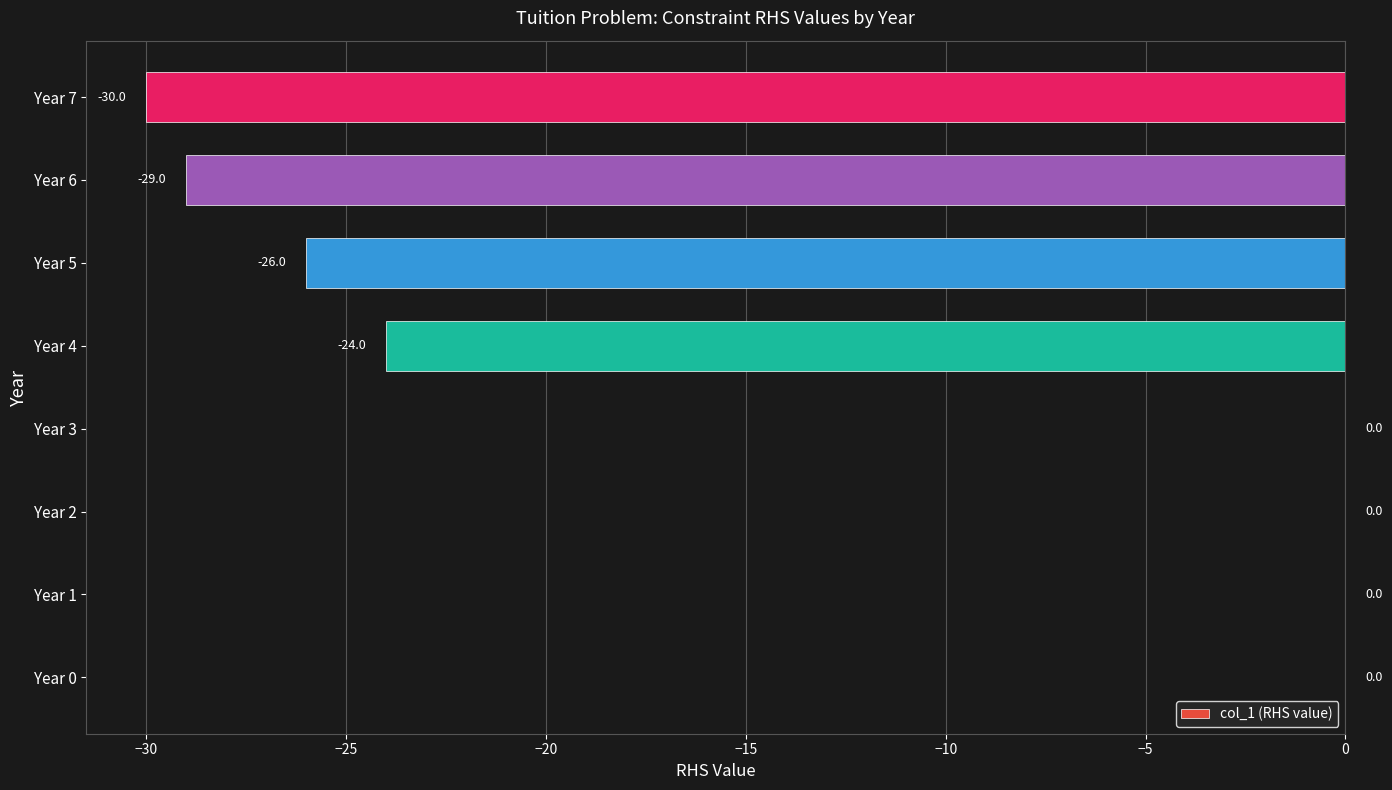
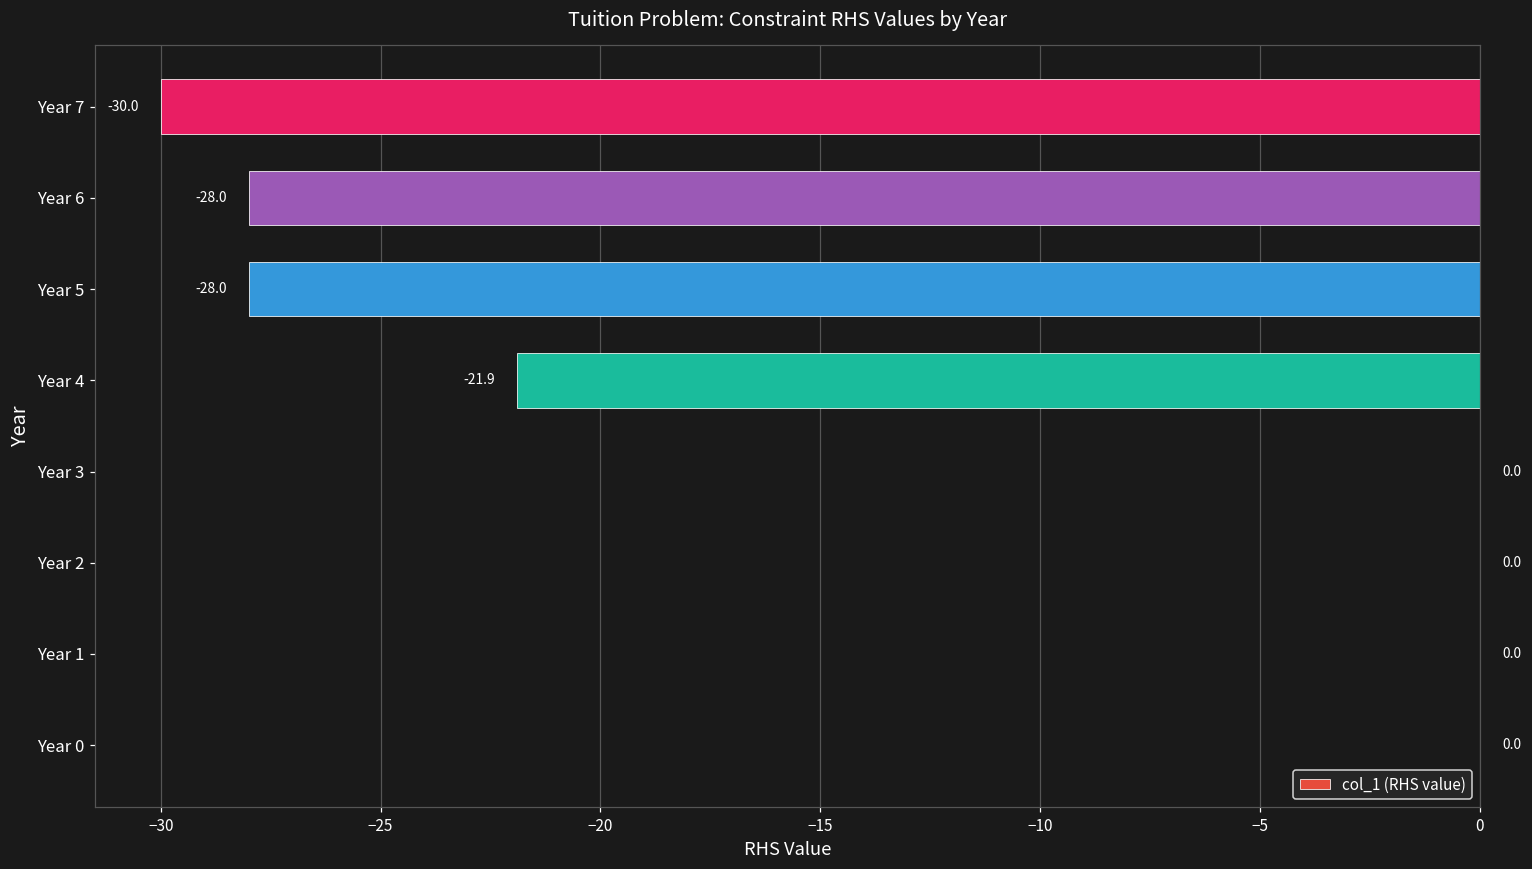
Year 6: -29.0 -> -28.0
Year 5: -26.0 -> -28.0
Year 4: -24.0 -> -21.9
